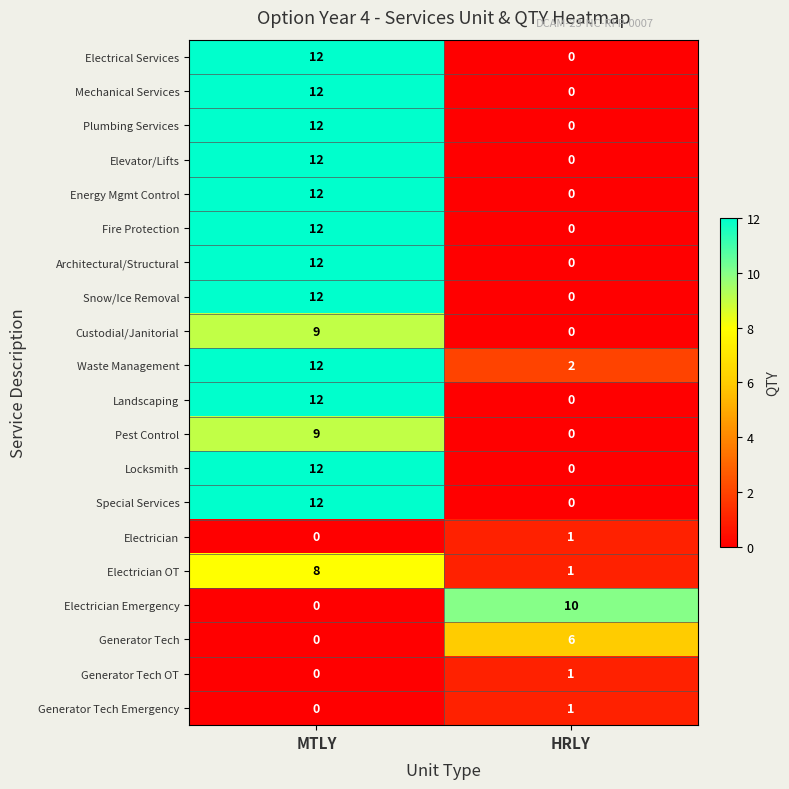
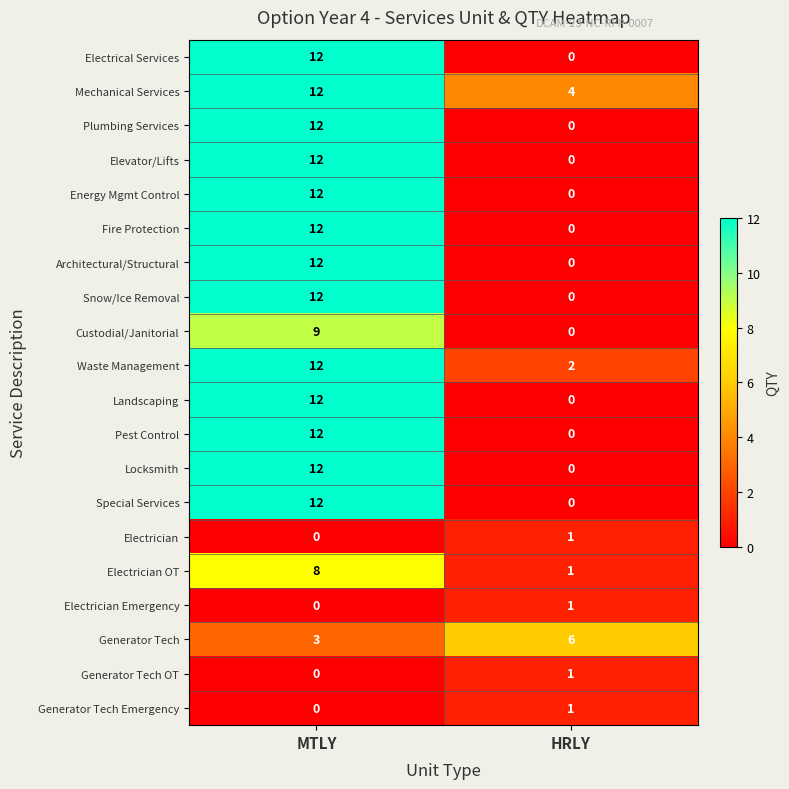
Mechanical Services, HRLY: 0 -> 4
Pest Control, MTLY: 9 -> 12
Electrician Emergency, HRLY: 10 -> 1
Generator Tech, MTLY: 0 -> 3
